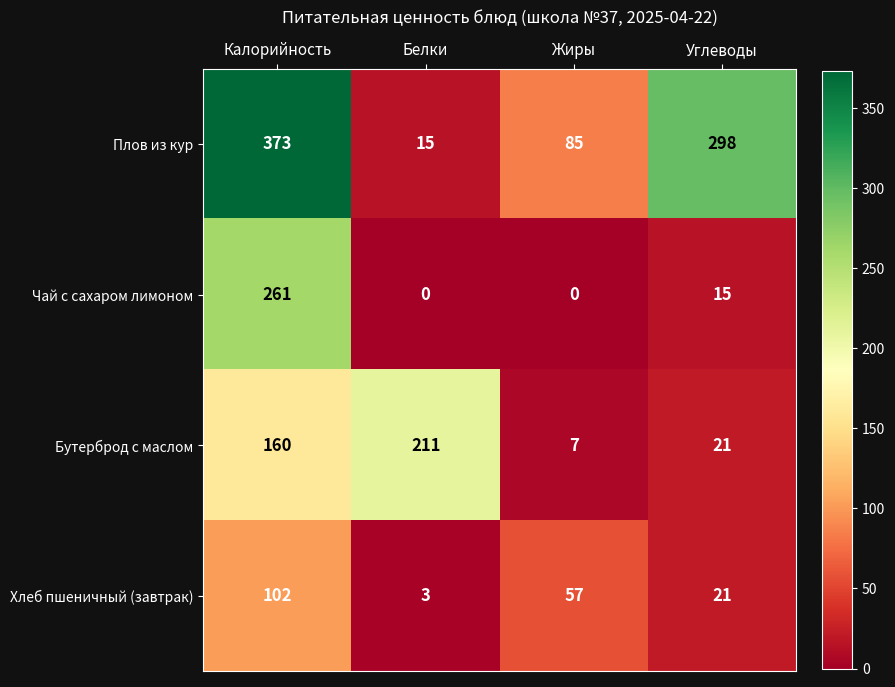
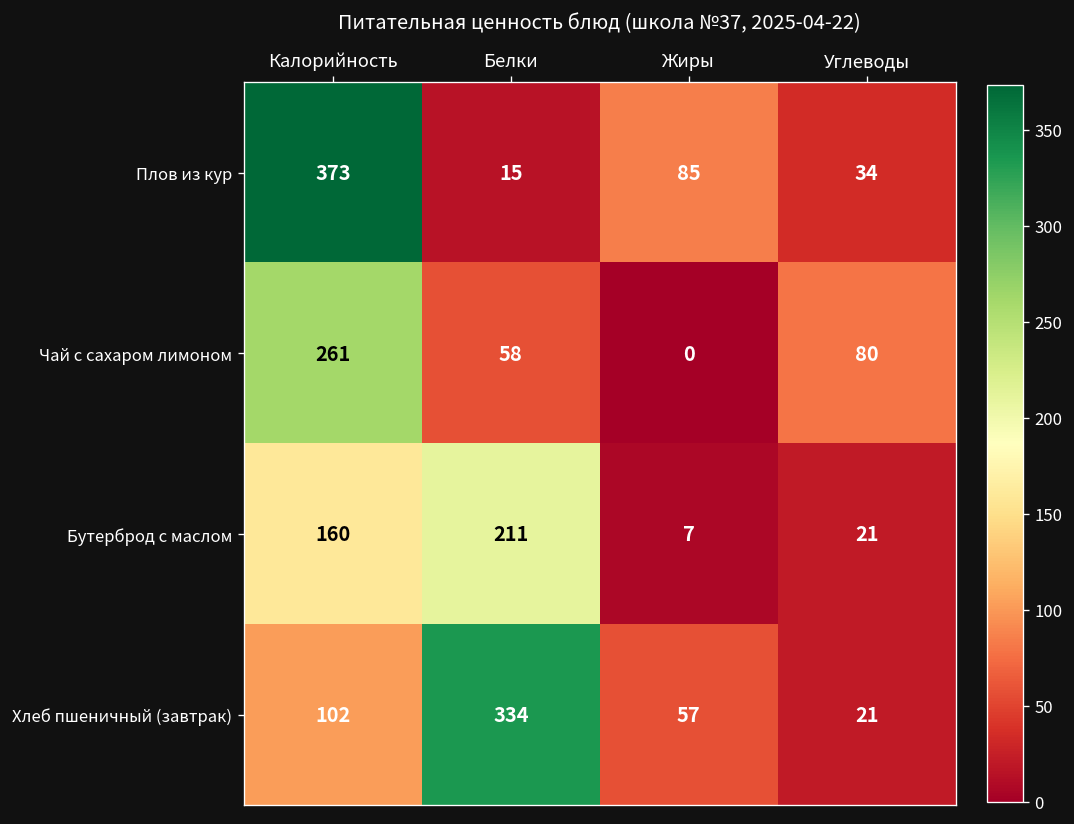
Плов из кур, Углеводы: 298 -> 34
Чай с сахаром лимоном, Белки: 0 -> 58
Чай с сахаром лимоном, Углеводы: 15 -> 80
Хлеб пшеничный (завтрак), Белки: 3 -> 334
